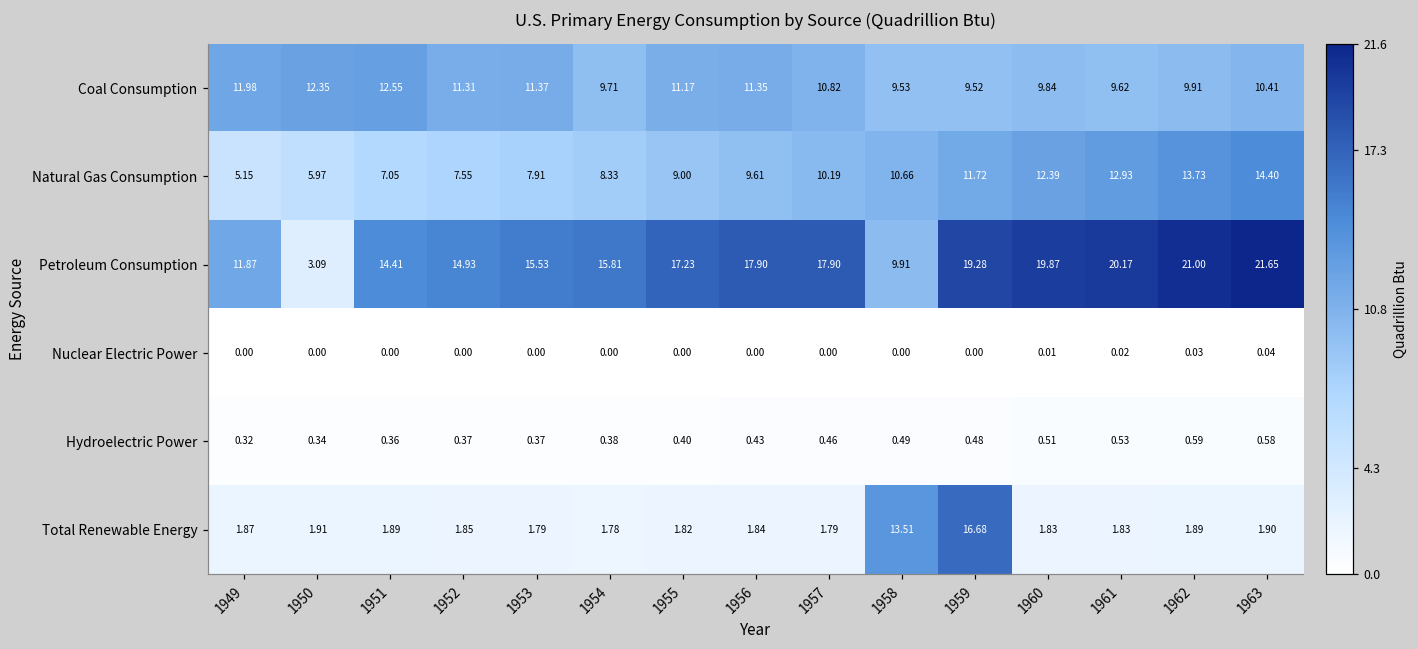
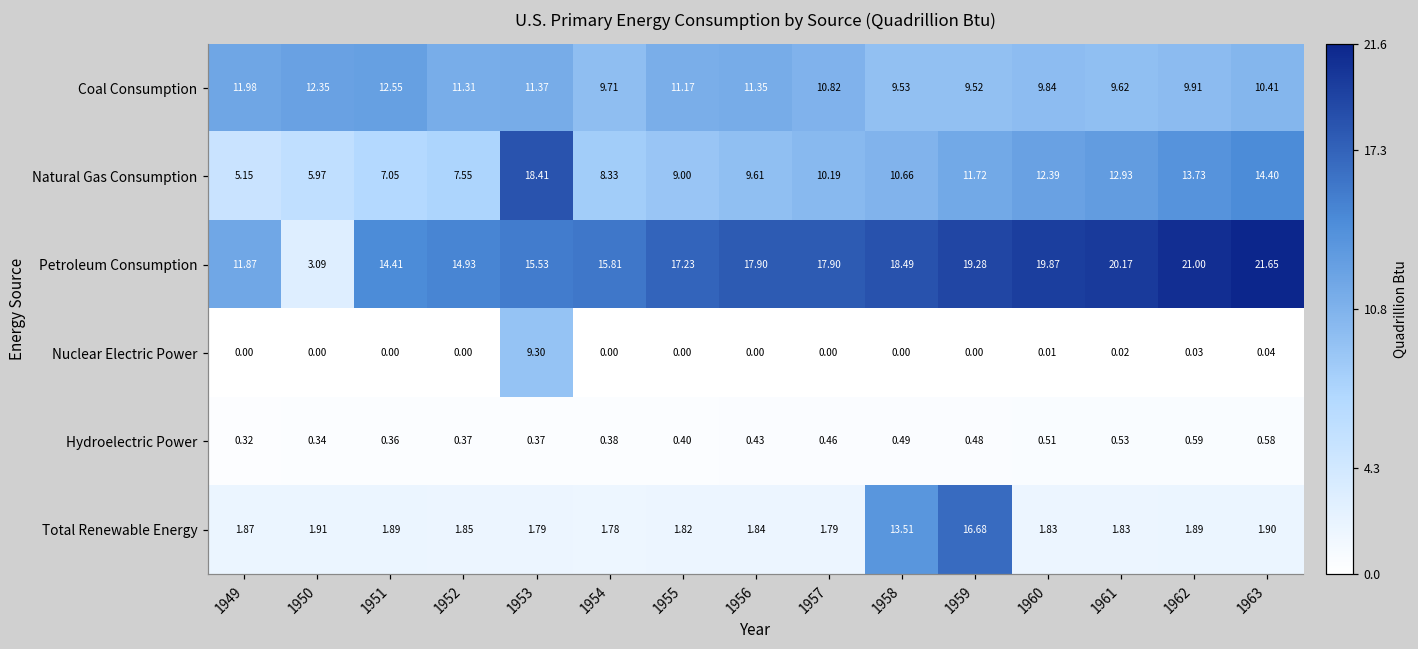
Natural Gas Consumption, 1953: 7.91 -> 18.41
Petroleum Consumption, 1958: 9.91 -> 18.49
Nuclear Electric Power, 1953: 0.00 -> 9.30
